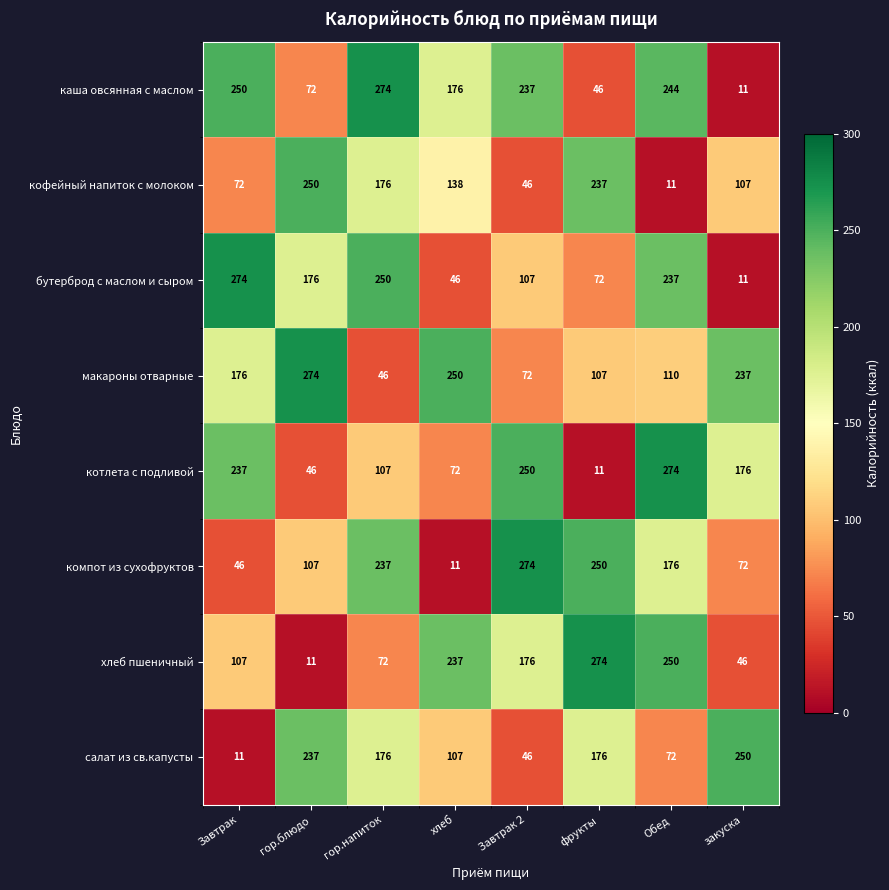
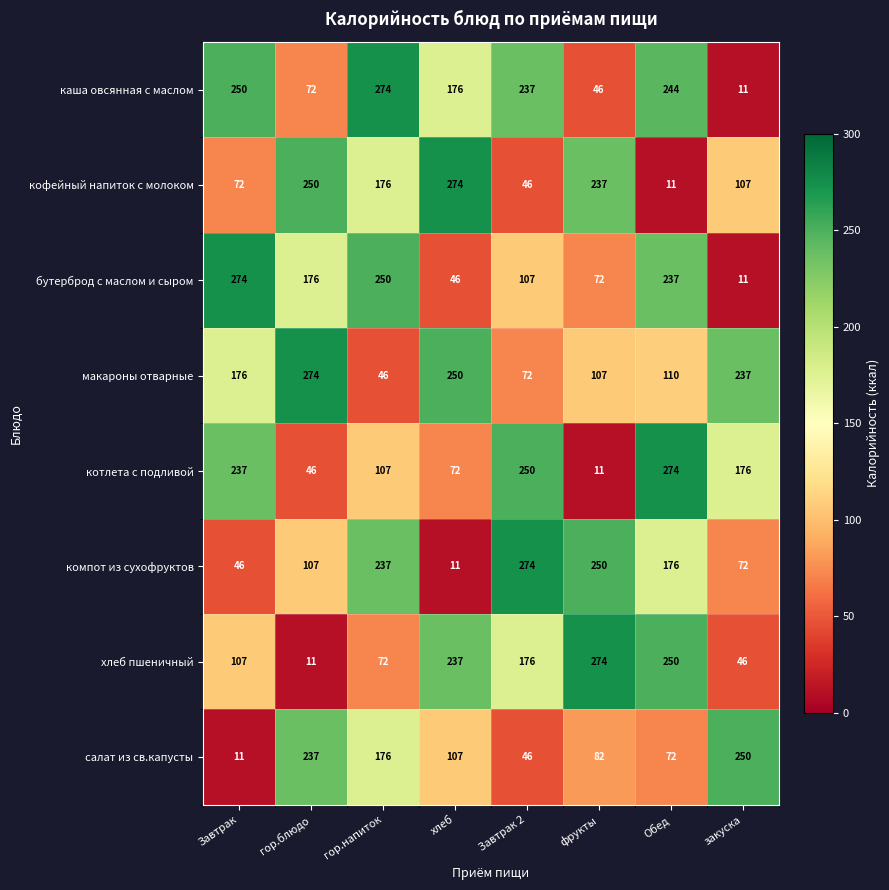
кофейный напиток с молоком, хлеб: 138 -> 274
салат из св.капусты, фрукты: 176 -> 82
